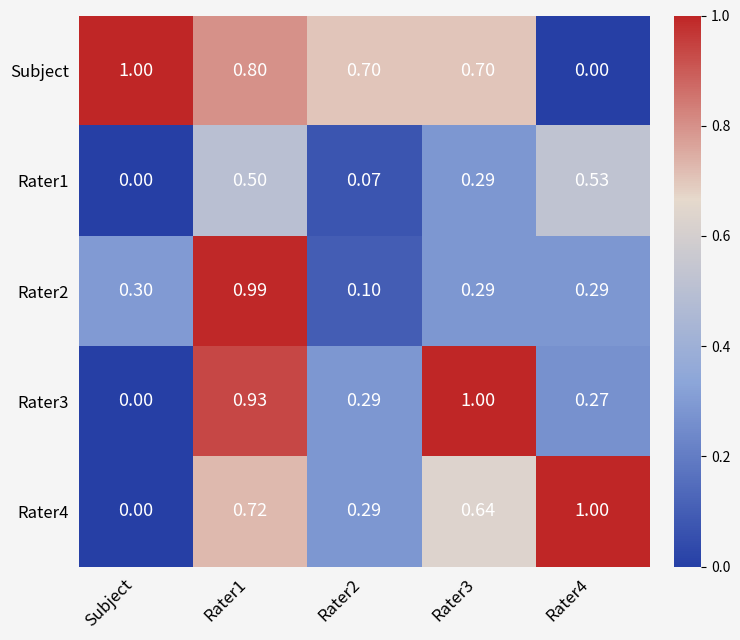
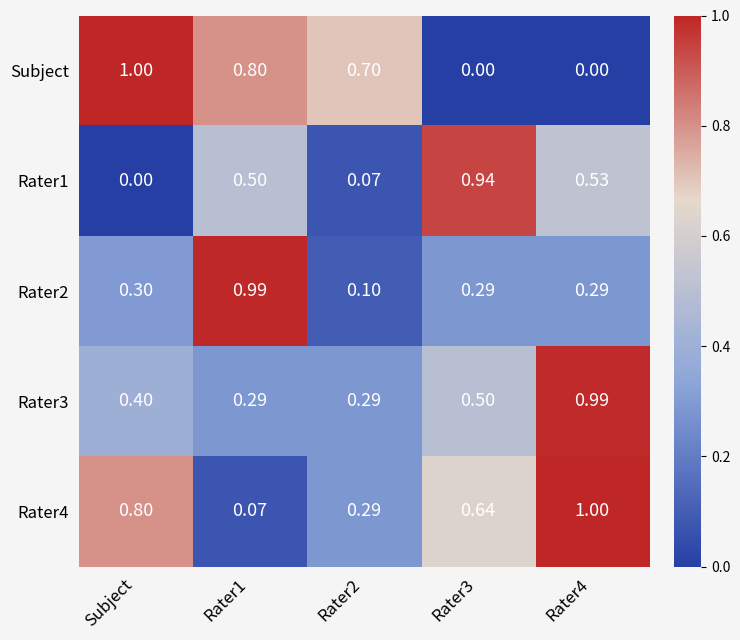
Subject, Rater3: 0.70 -> 0.00
Rater1, Rater3: 0.29 -> 0.94
Rater3, Subject: 0.00 -> 0.40
Rater3, Rater1: 0.93 -> 0.29
Rater3, Rater3: 1.00 -> 0.50
Rater3, Rater4: 0.27 -> 0.99
Rater4, Subject: 0.00 -> 0.80
Rater4, Rater1: 0.72 -> 0.07
